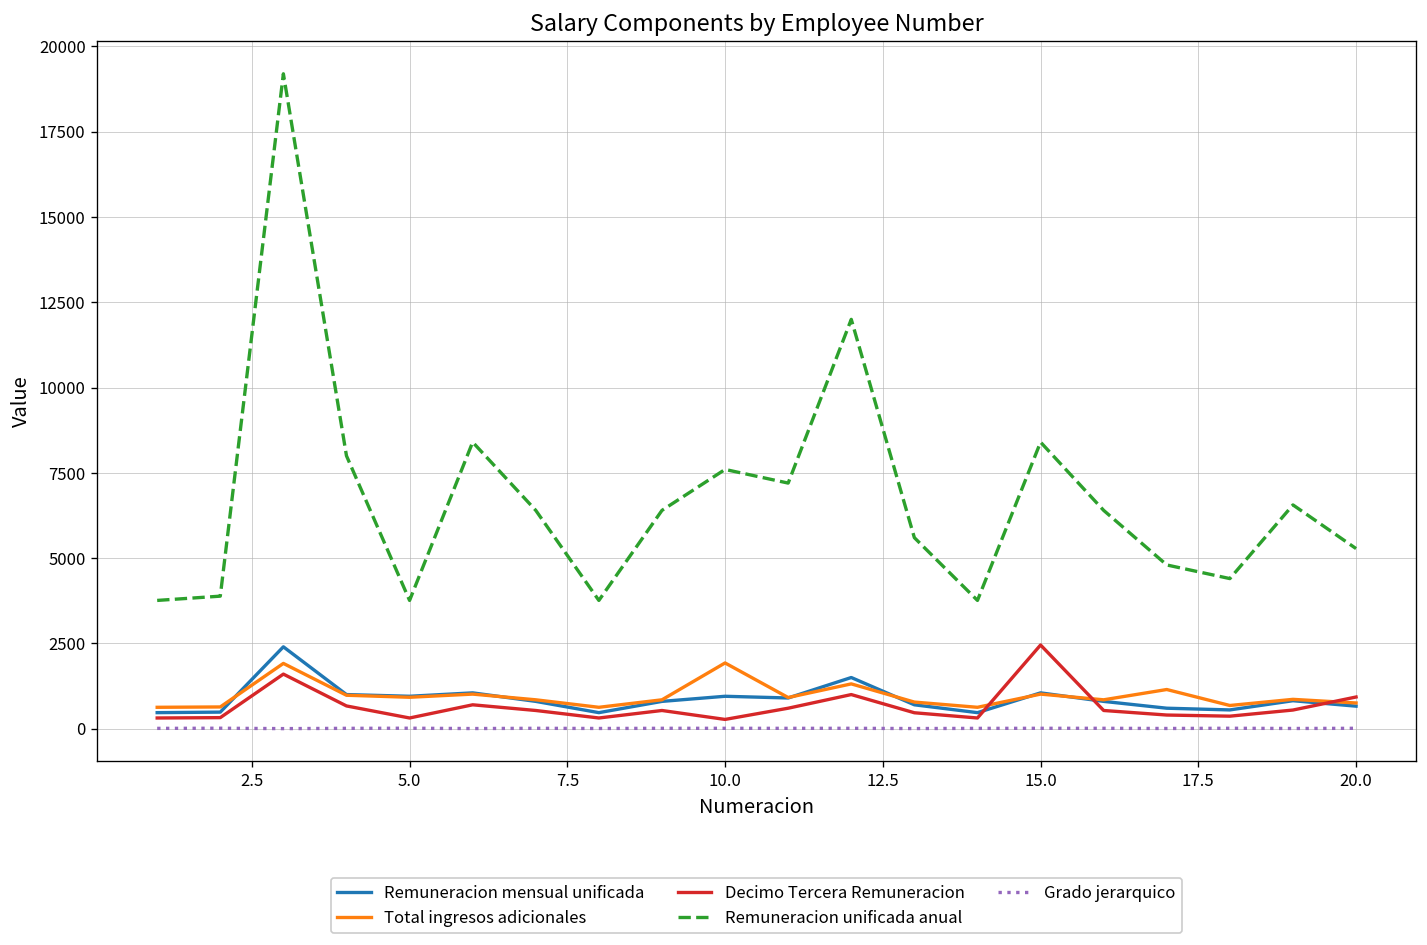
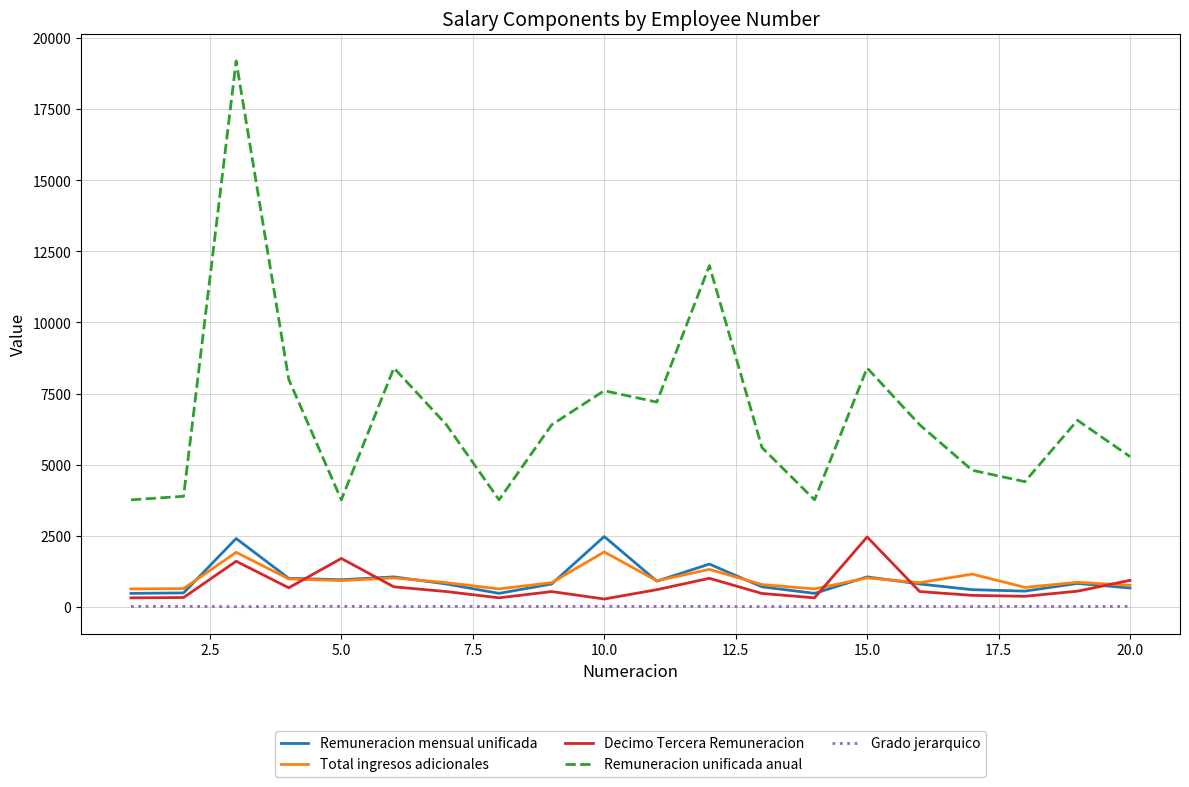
Decimo Tercera Remuneracion, 5.0: 300 -> 1700
Remuneracion mensual unificada, 10.0: 1000 -> 2500
